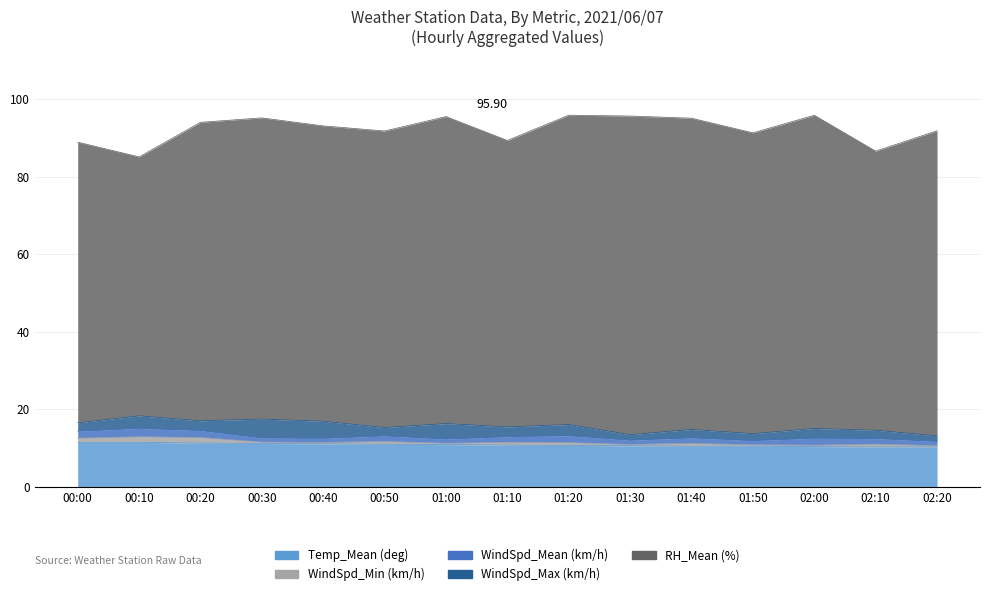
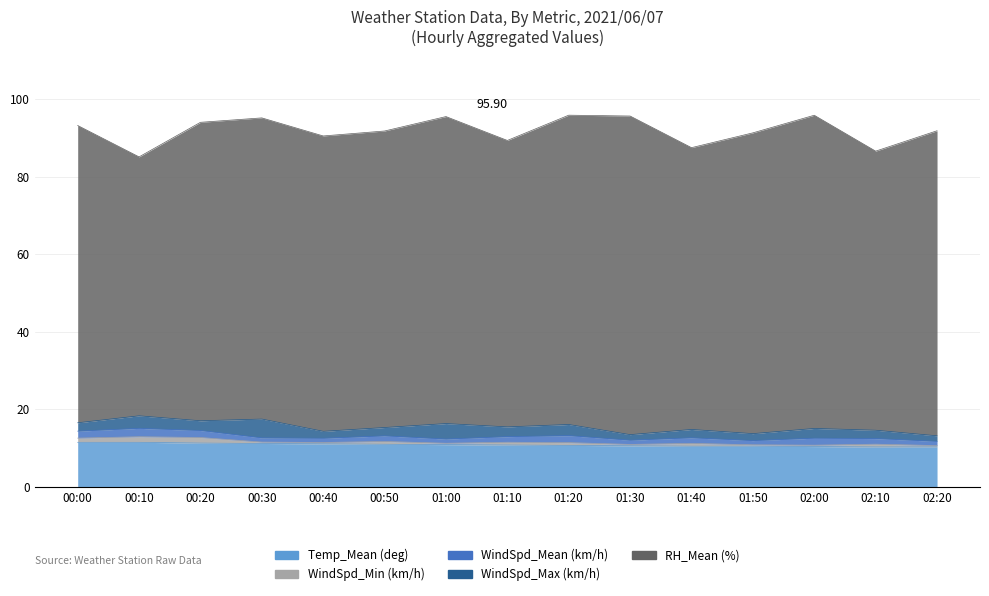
RH_Mean (%), 00:00: 72 -> 77
WindSpd_Max (km/h), 00:40: 4 -> 2
RH_Mean (%), 01:40: 80 -> 73
